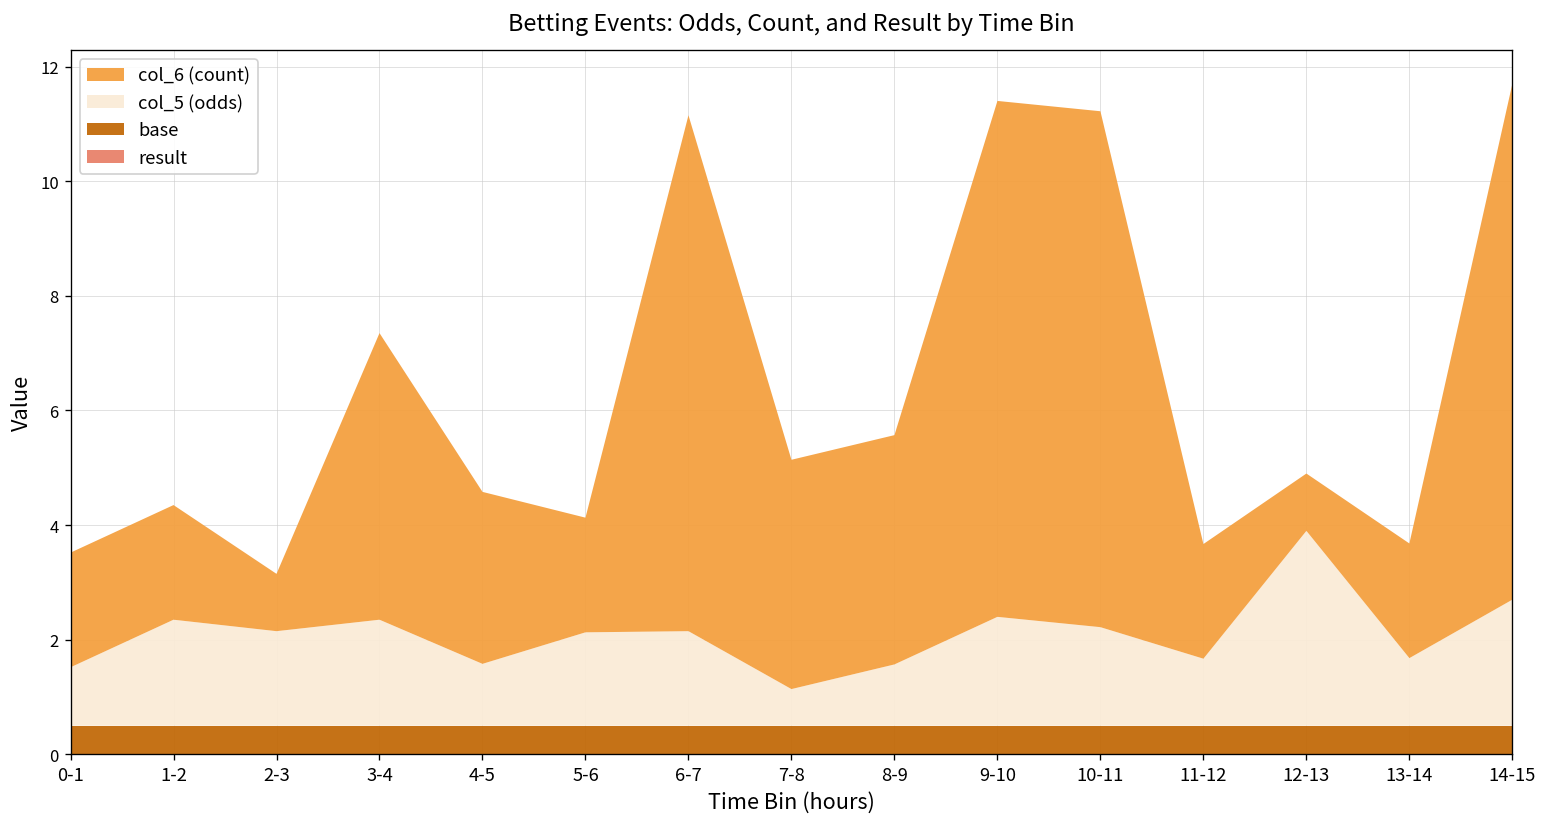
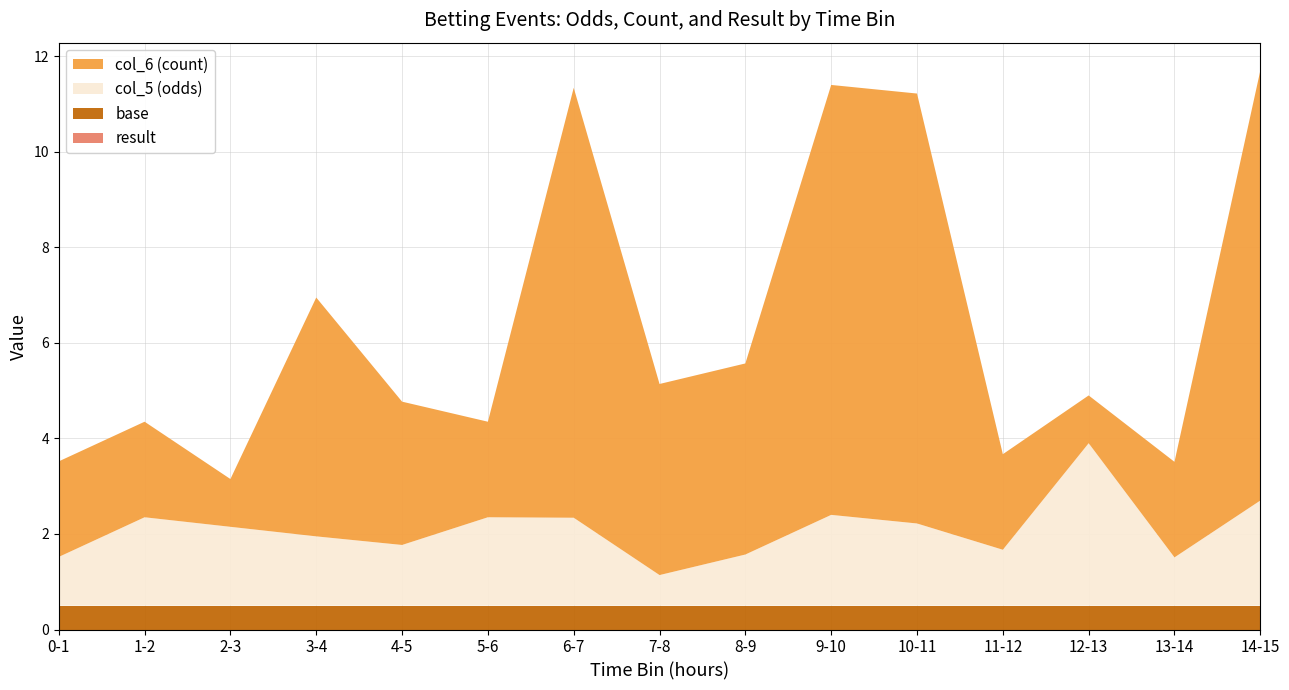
col_5 (odds), 3-4: 1.9 -> 1.5
col_5 (odds), 4-5: 1.1 -> 1.3
col_5 (odds), 5-6: 1.6 -> 1.9
col_5 (odds), 6-7: 1.7 -> 1.8
col_5 (odds), 13-14: 1.2 -> 1.0
